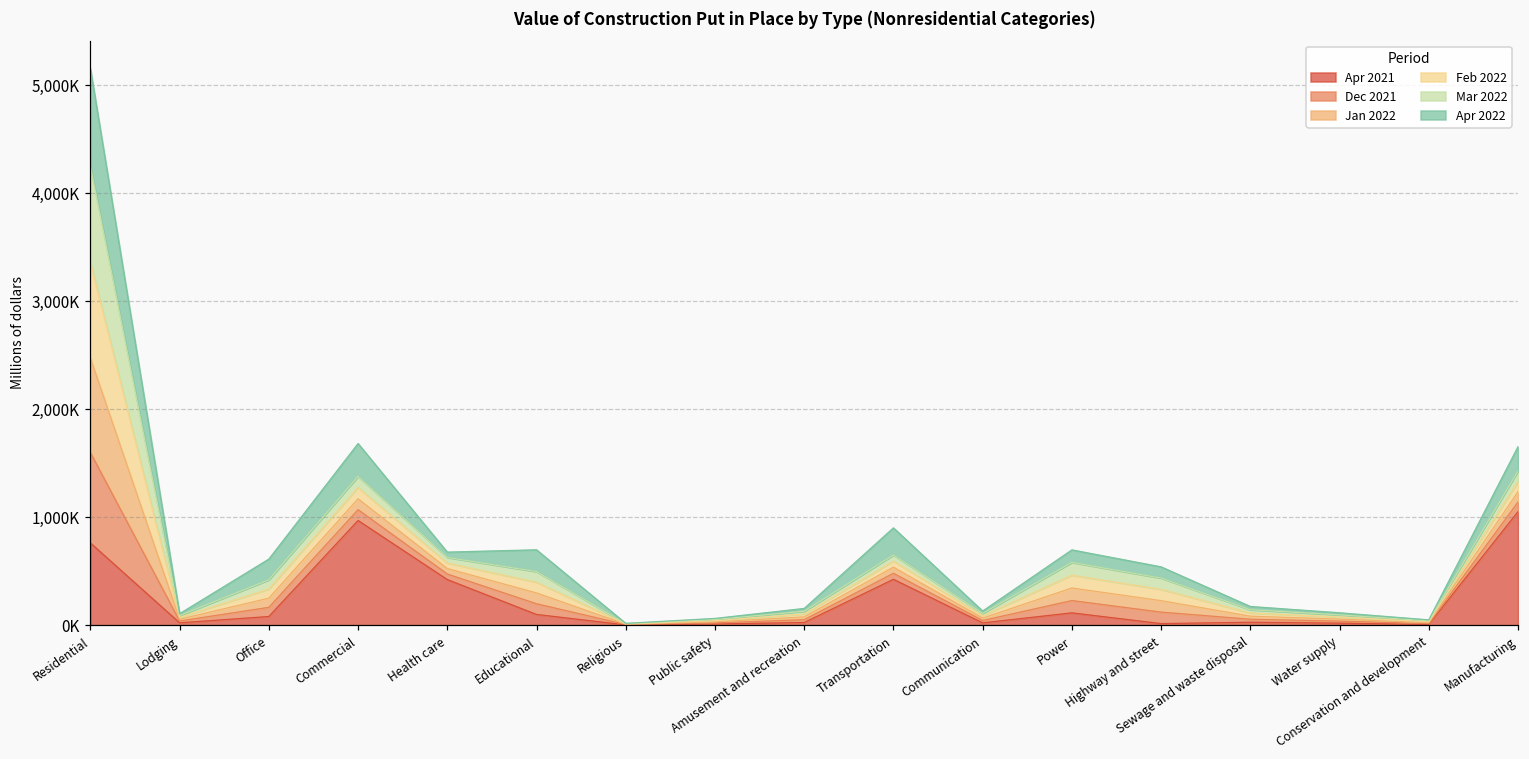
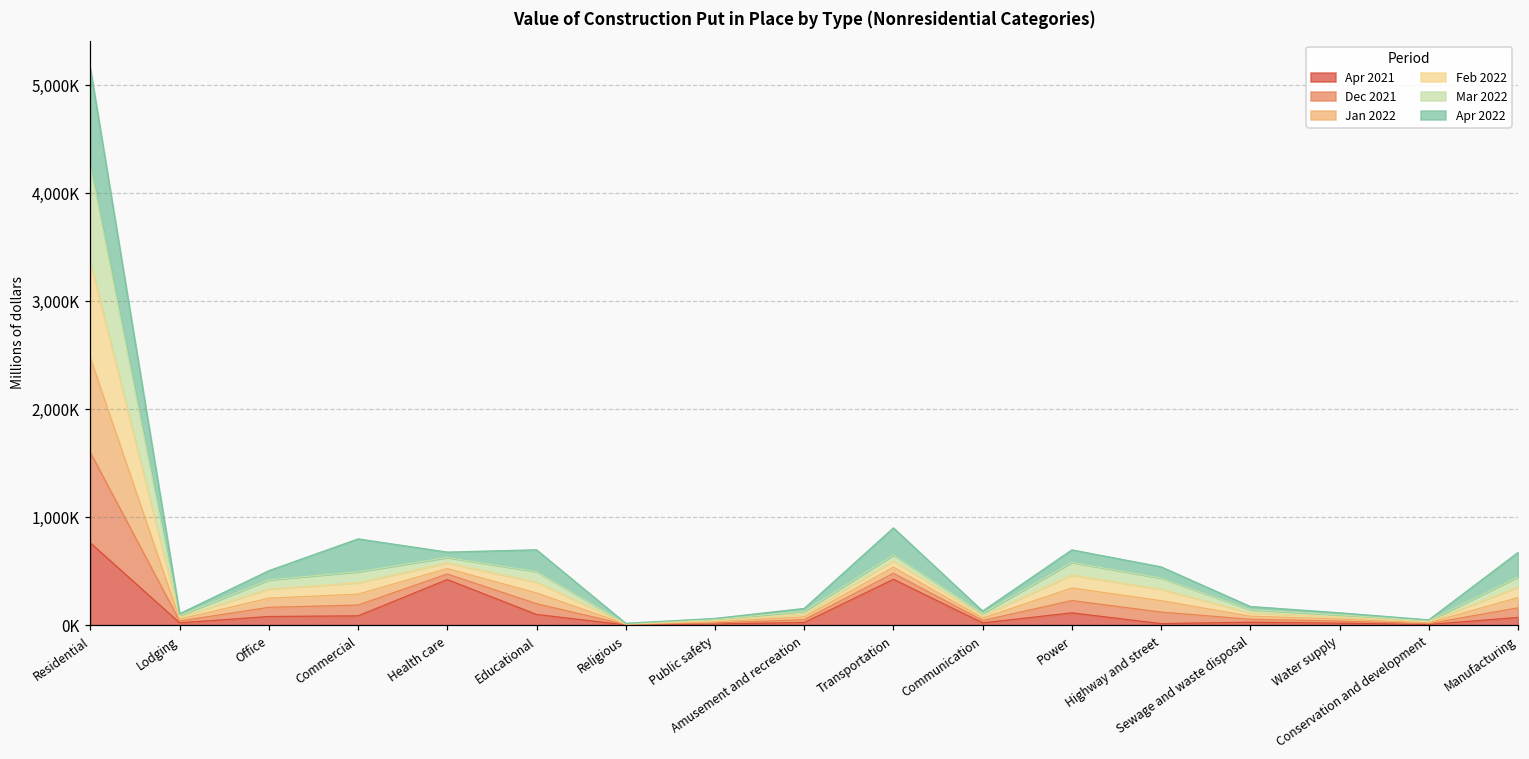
Apr 2022, Office: 200,000 -> 100,000
Apr 2021, Commercial: 1,000,000 -> 100,000
Apr 2021, Manufacturing: 1,100,000 -> 100,000
